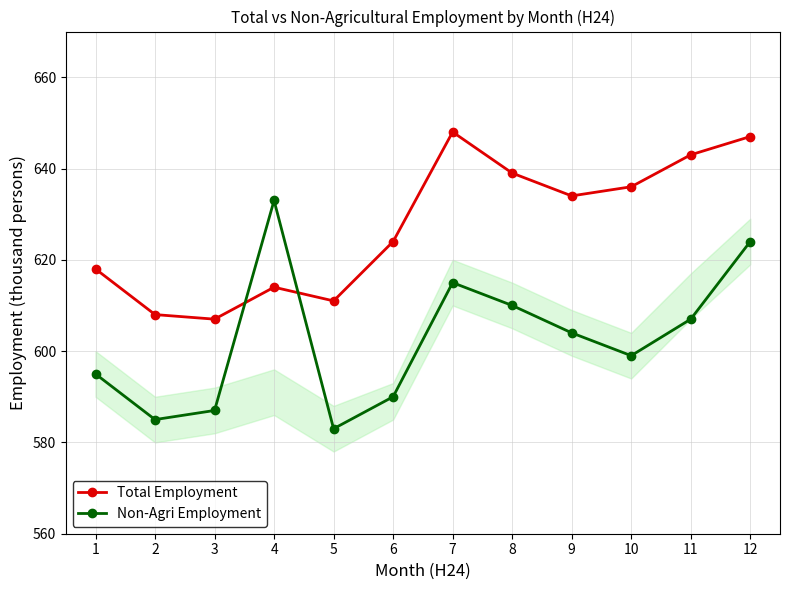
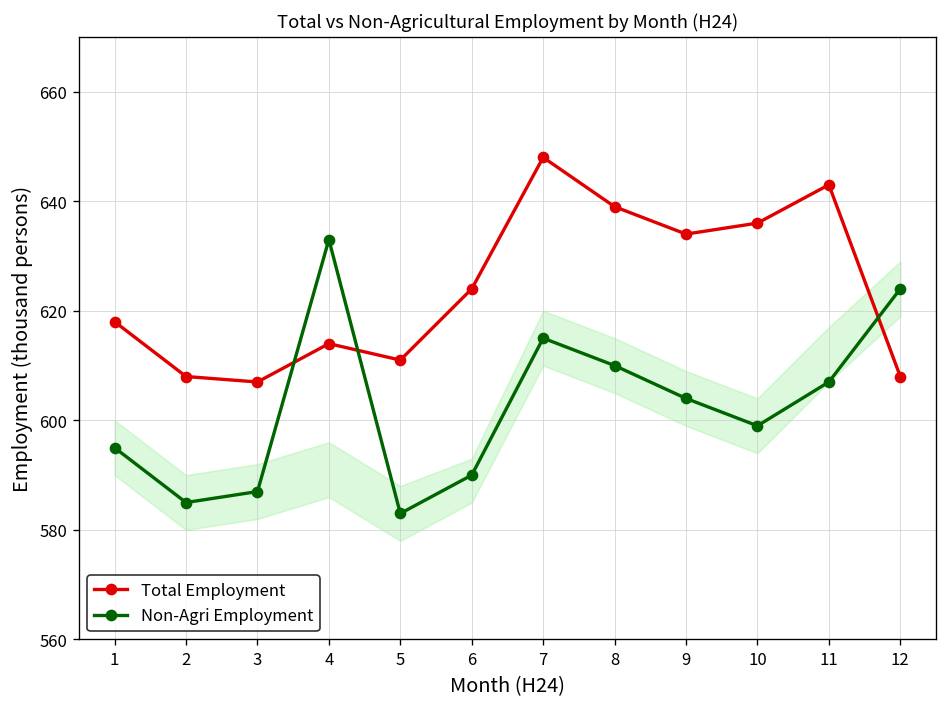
Total Employment, 12: 647 -> 608
